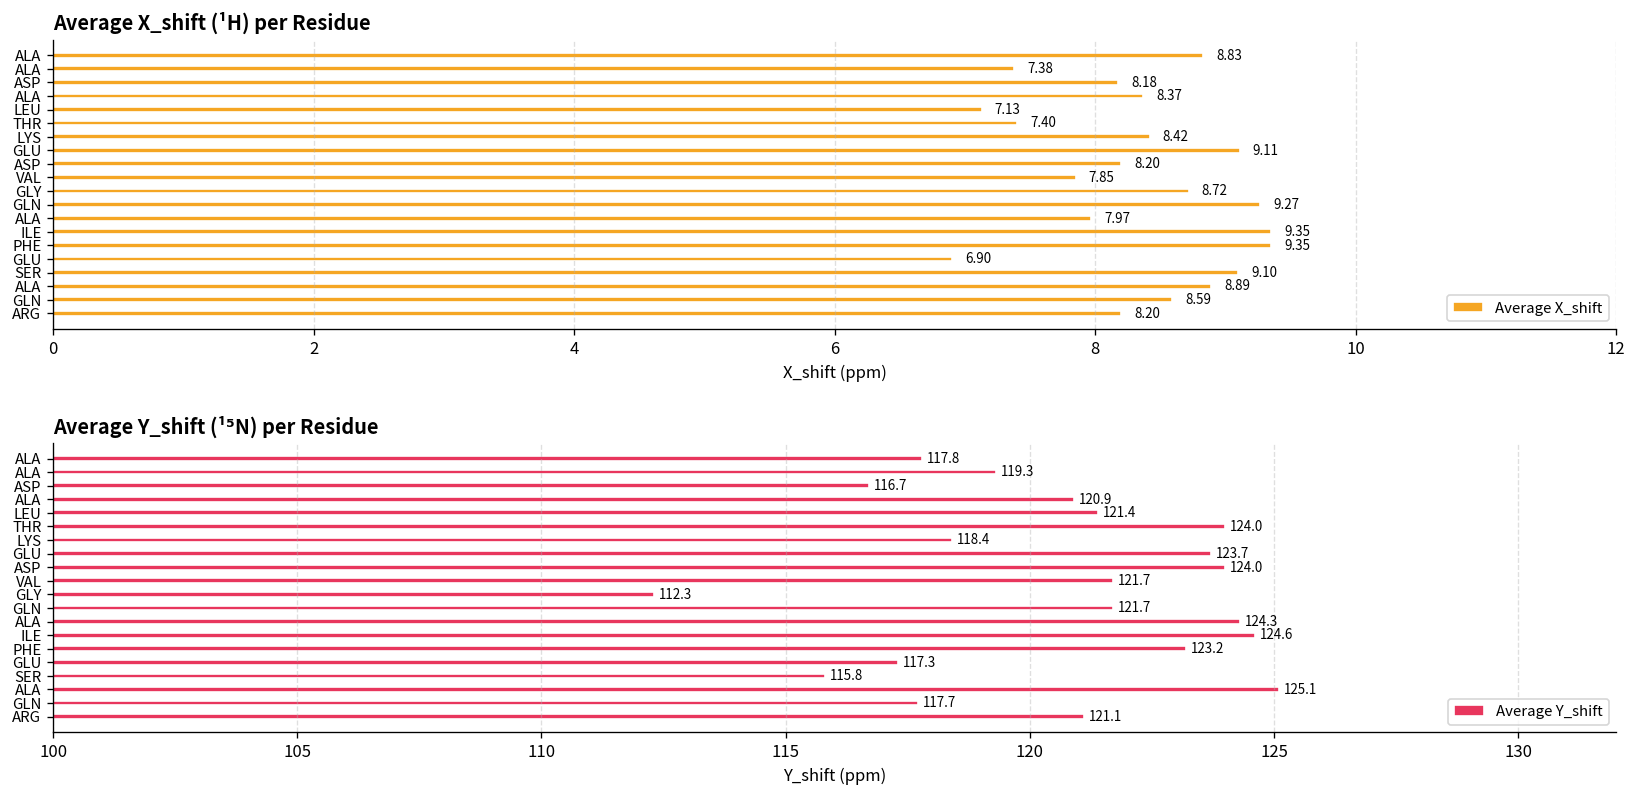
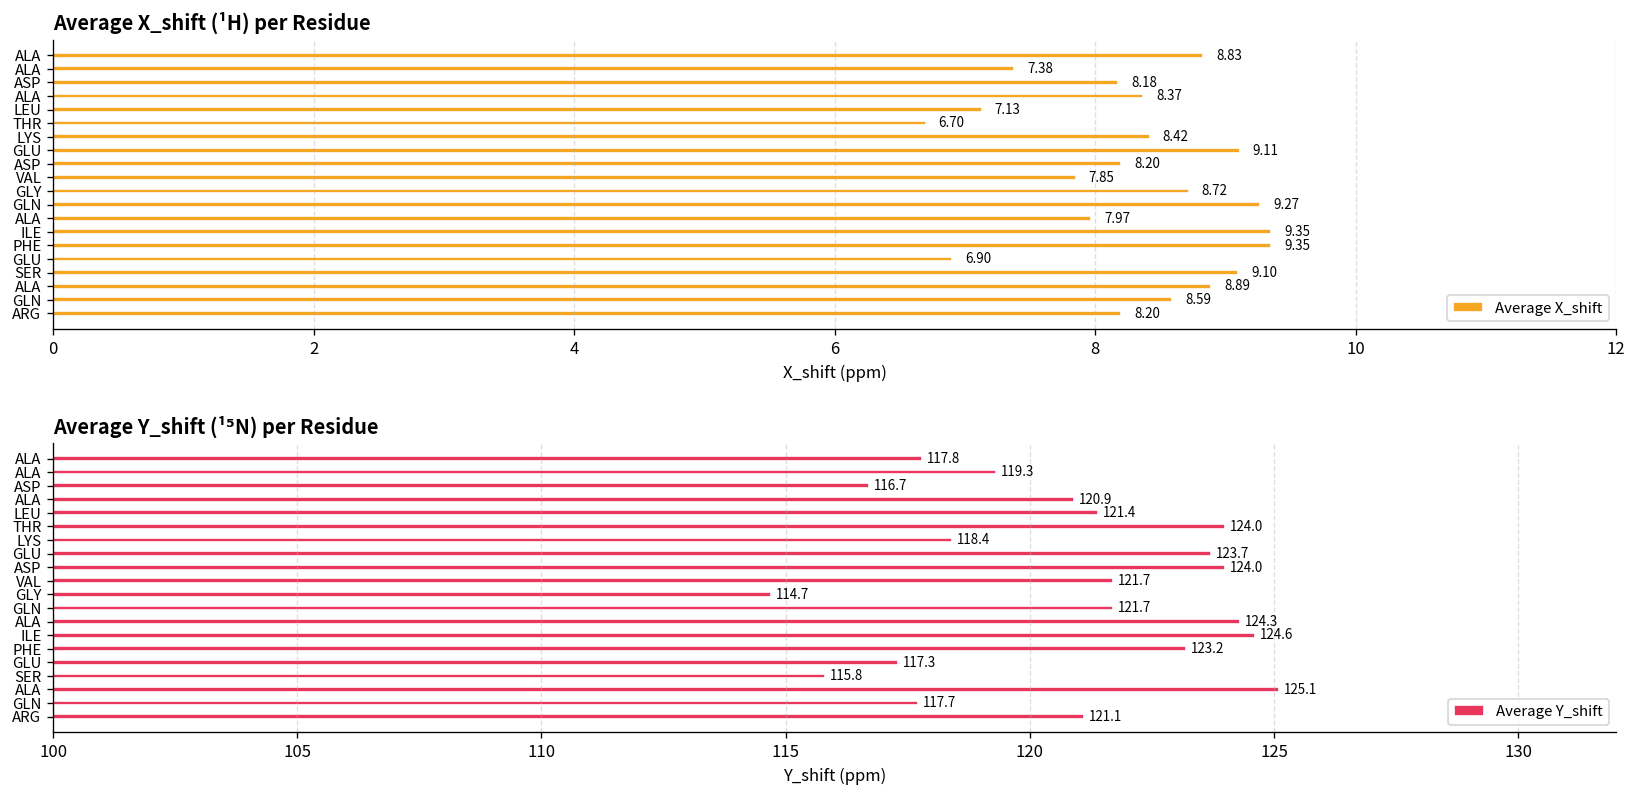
Average X_shift (¹H) per Residue, THR: 7.40 -> 6.70
Average Y_shift (¹⁵N) per Residue, GLY: 112.3 -> 114.7
